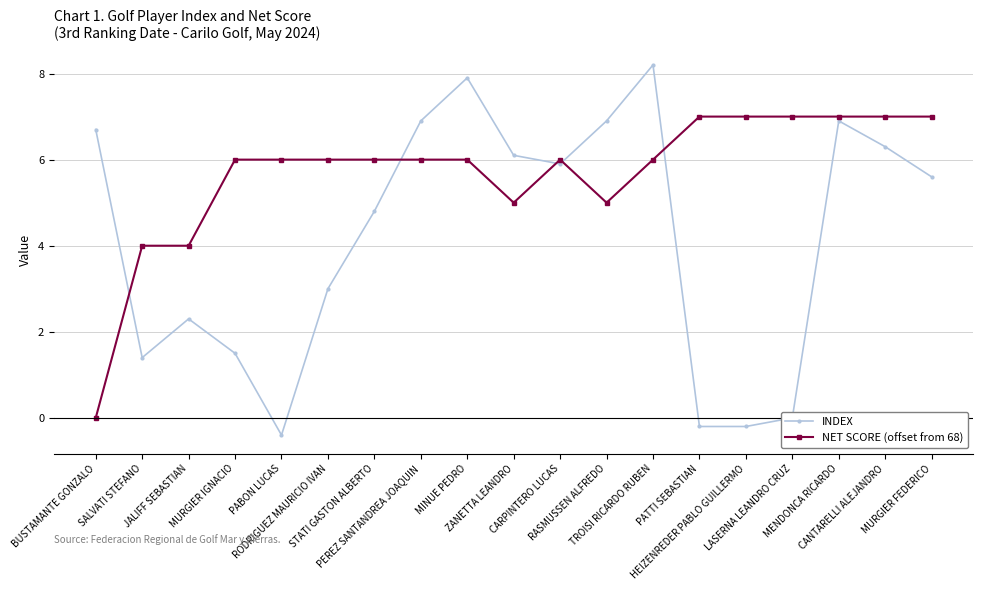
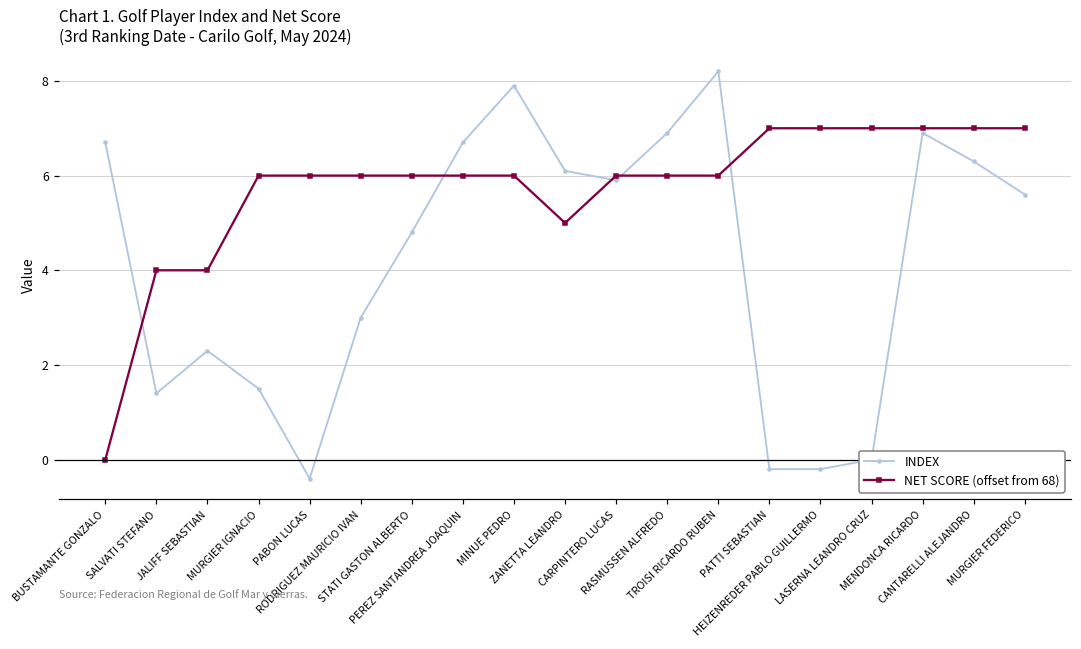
INDEX, PEREZ SANTANDREA JOAQUIN: 6.9 -> 6.7
NET SCORE (offset from 68), RASMUSSEN ALFREDO: 5.0 -> 6.0
